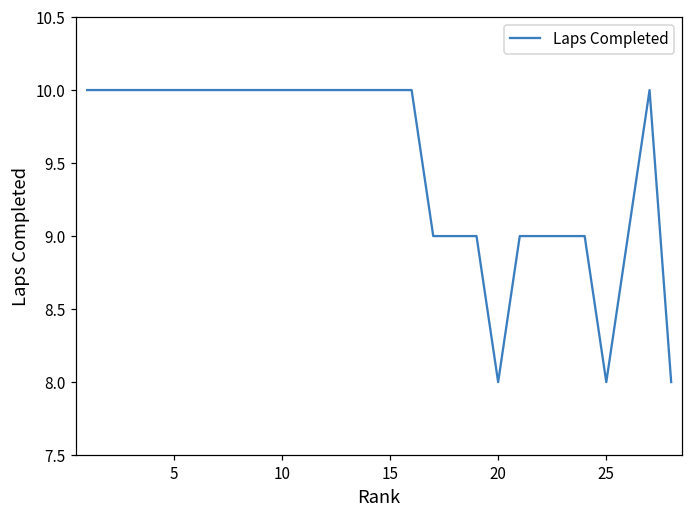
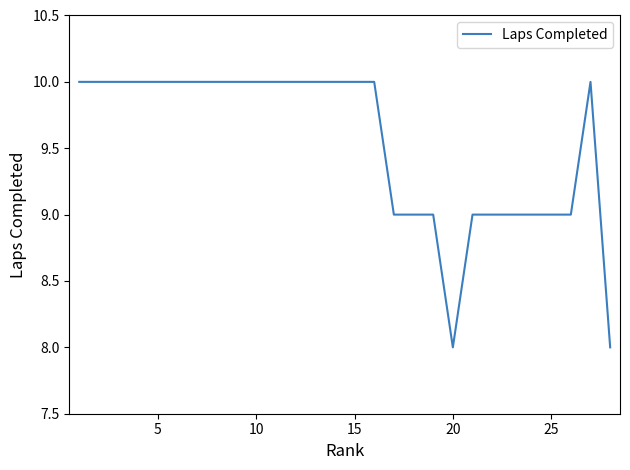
25: 8 -> 9
